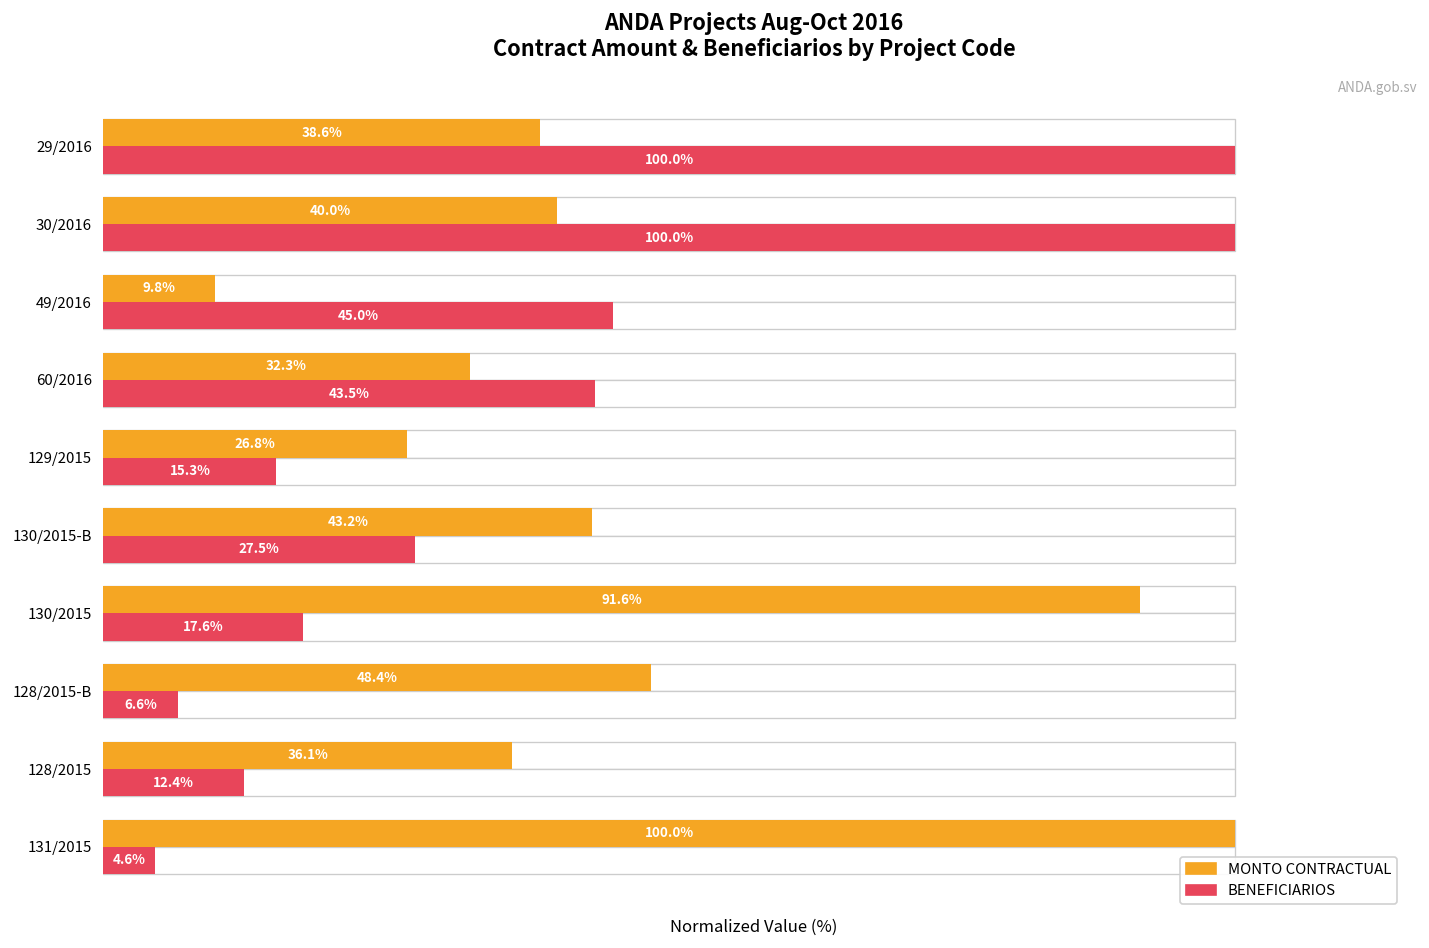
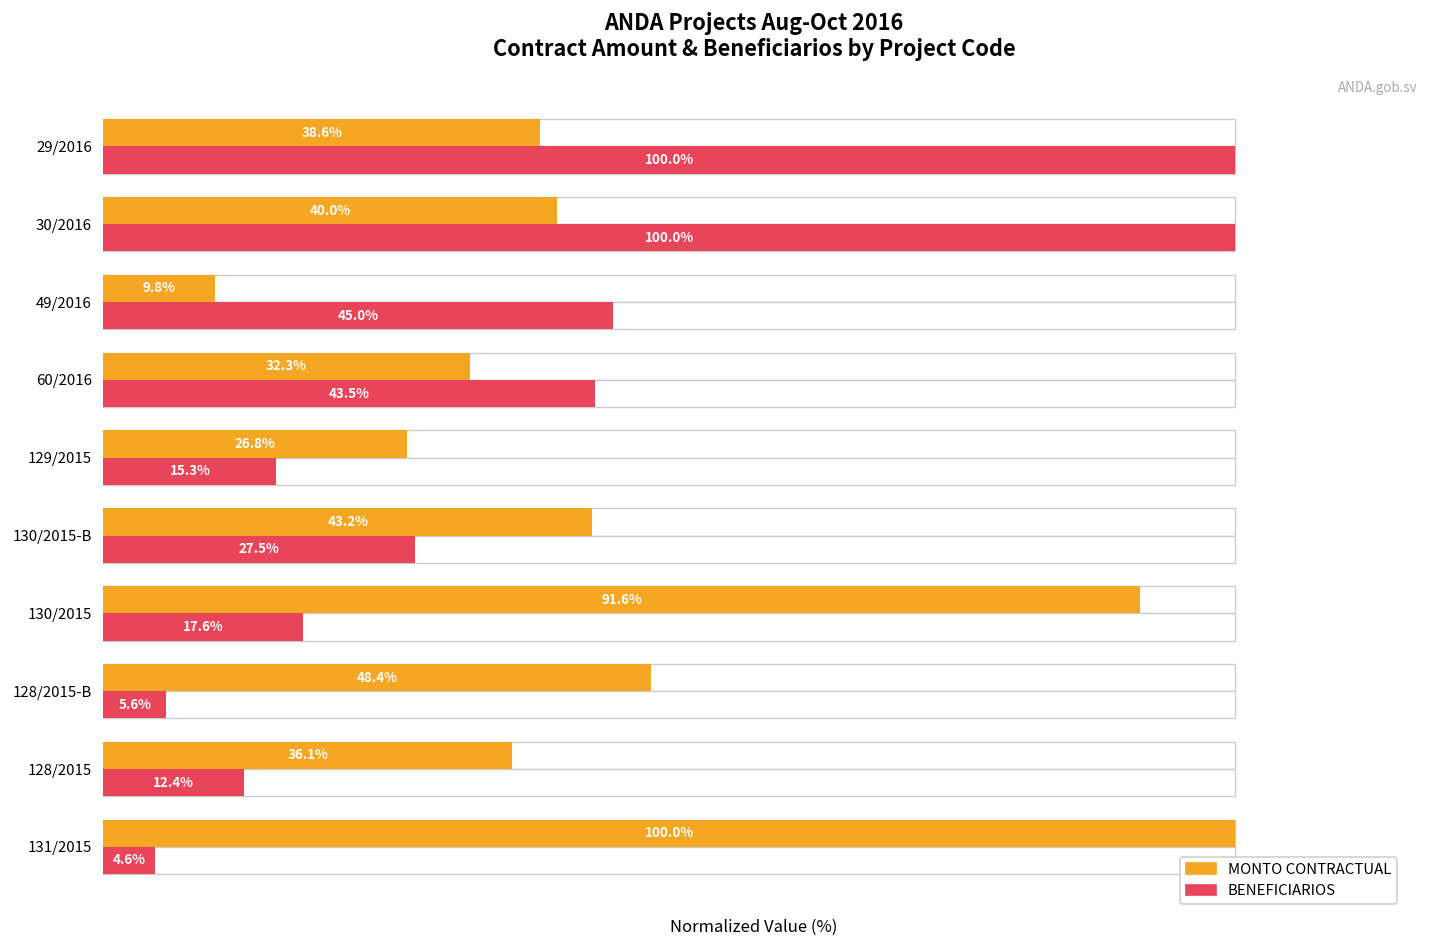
BENEFICIARIOS, 128/2015-B: 6.6% -> 5.6%
